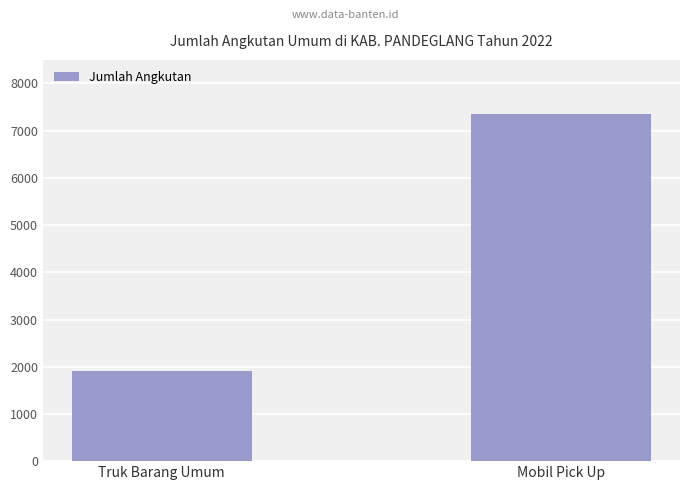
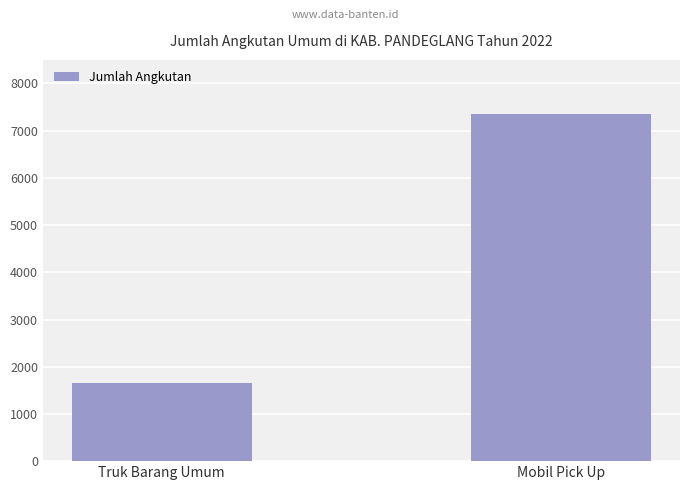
Truk Barang Umum: 1900 -> 1700
